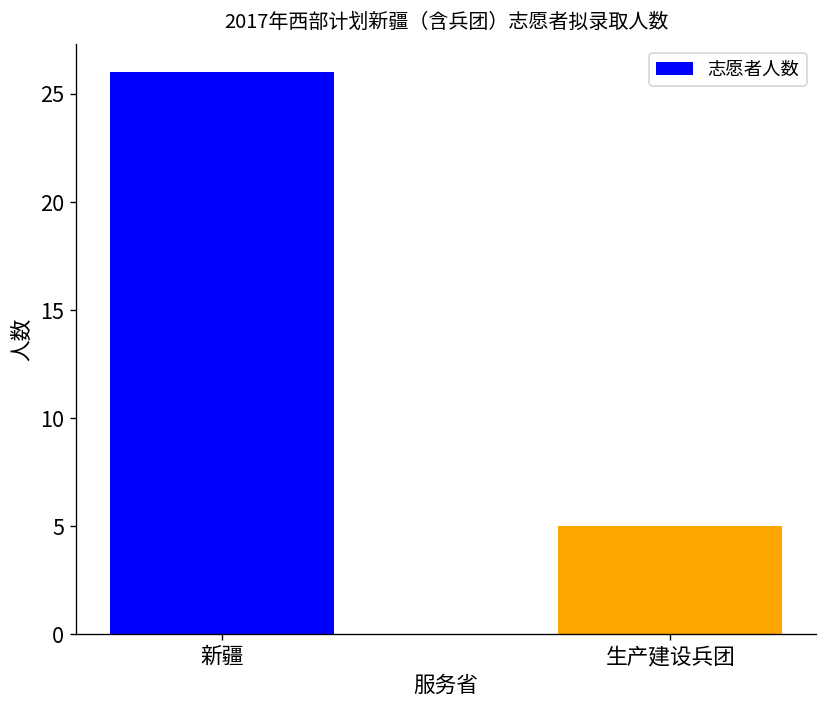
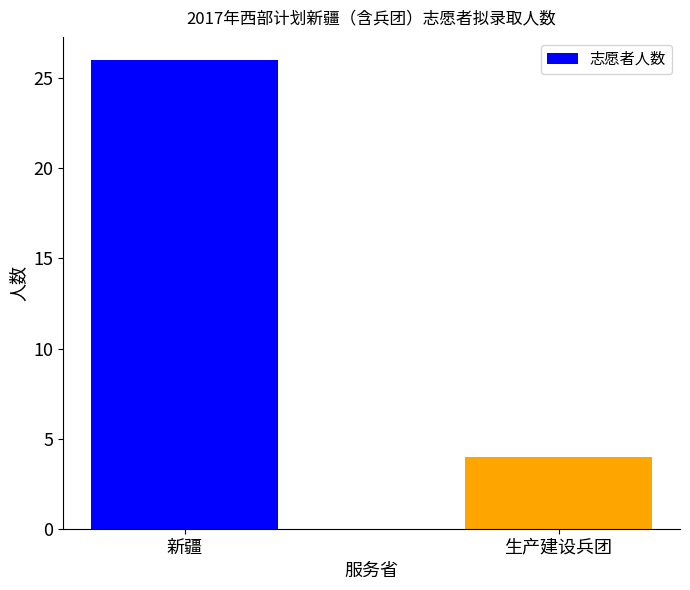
生产建设兵团: 5 -> 4
